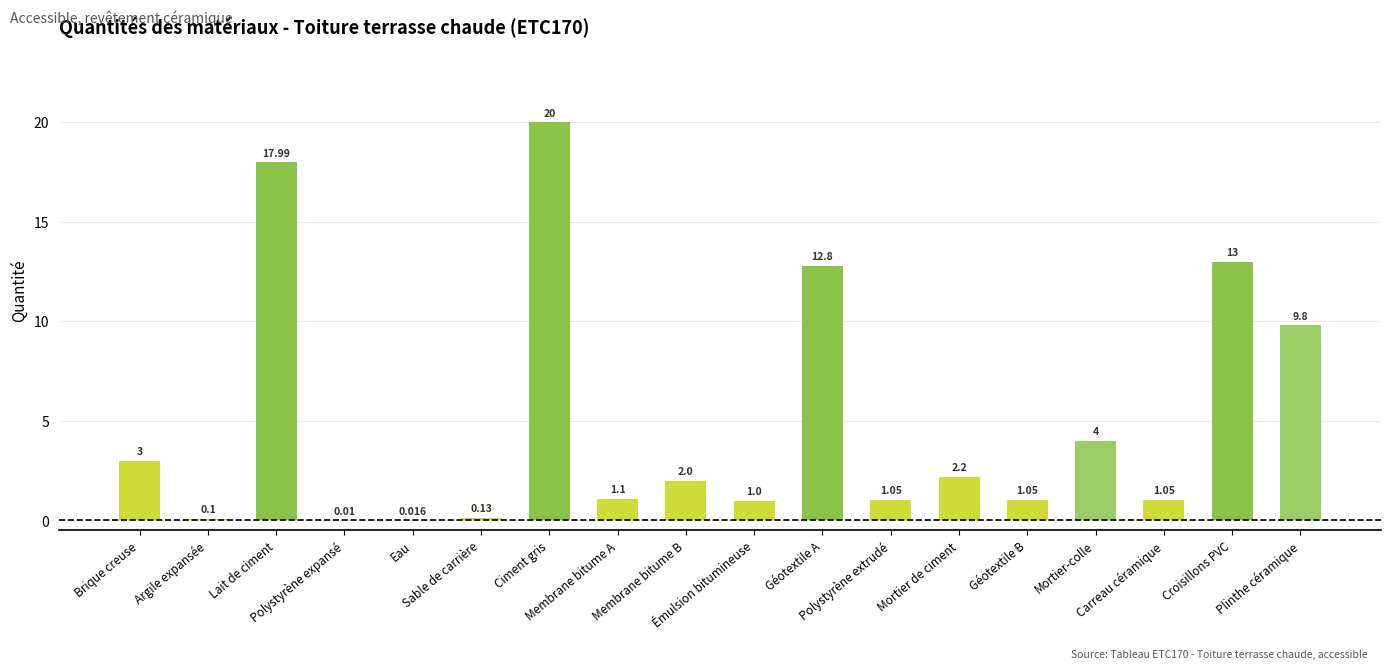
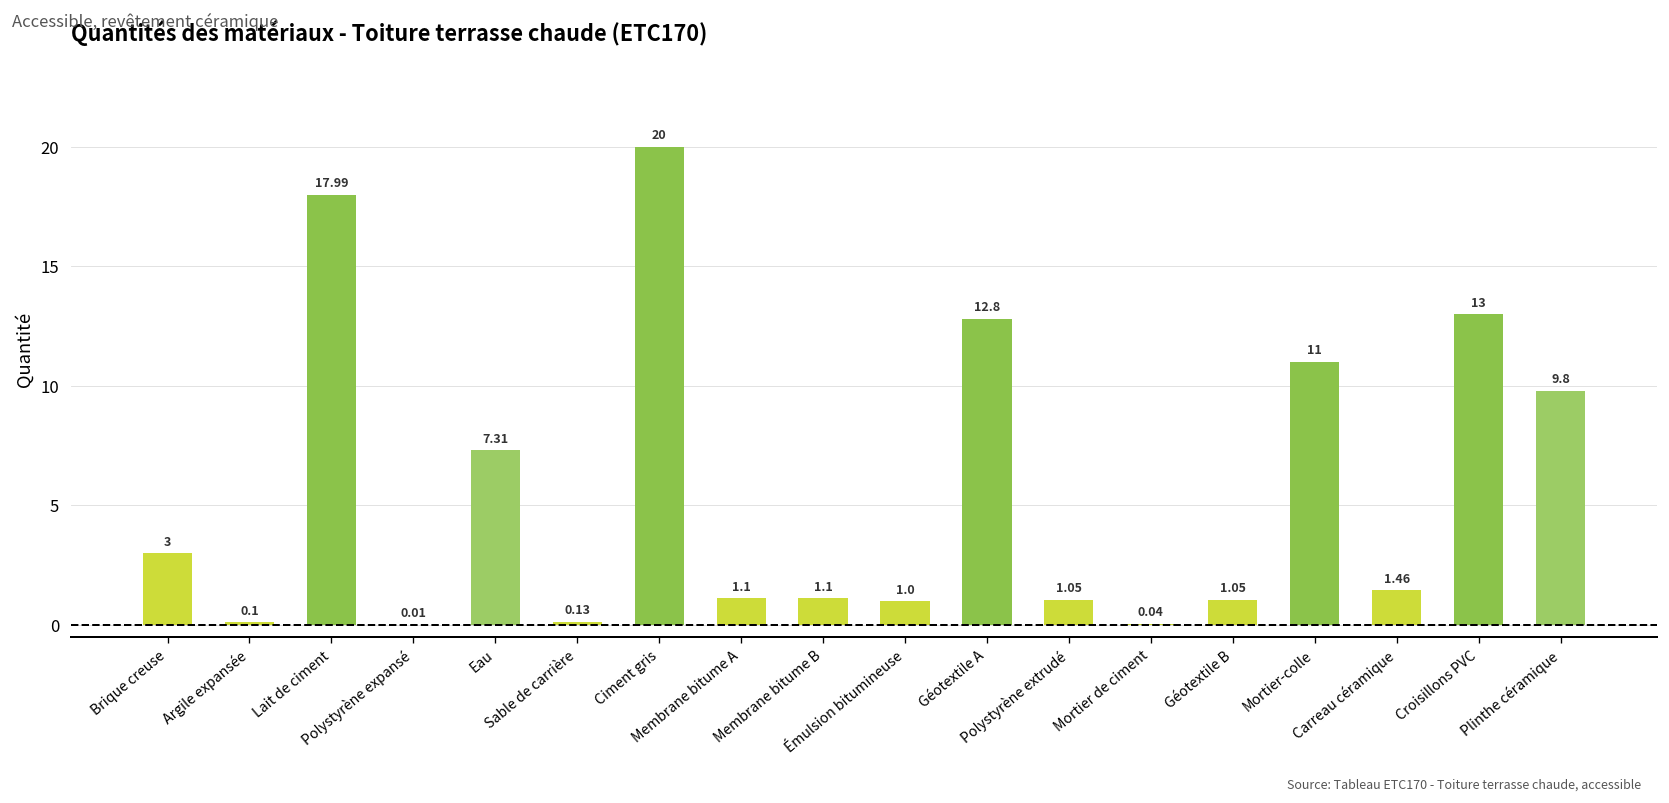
Eau: 0.016 -> 7.31
Membrane bitume B: 2.0 -> 1.1
Mortier de ciment: 2.2 -> 0.04
Mortier-colle: 4 -> 11
Carreau céramique: 1.05 -> 1.46
